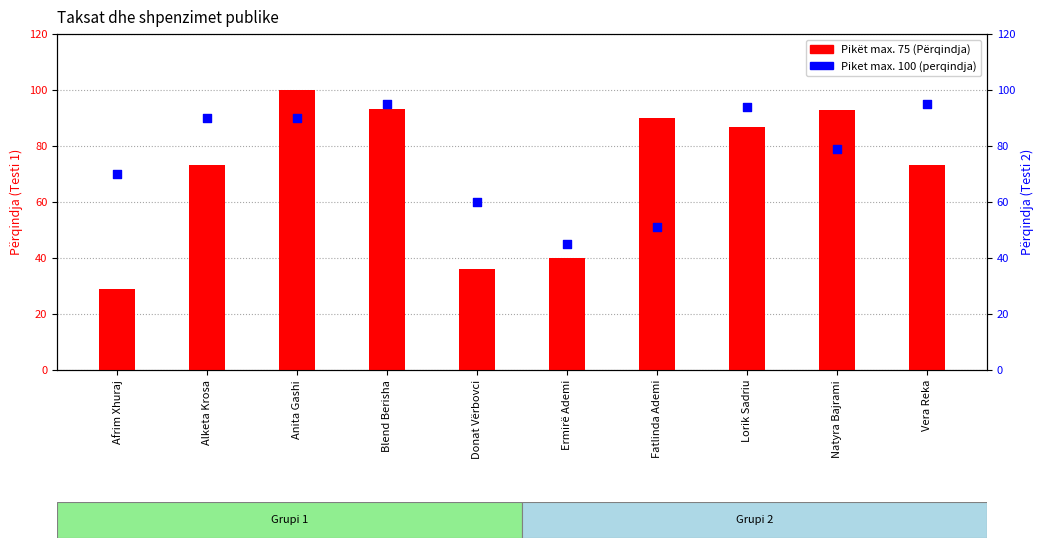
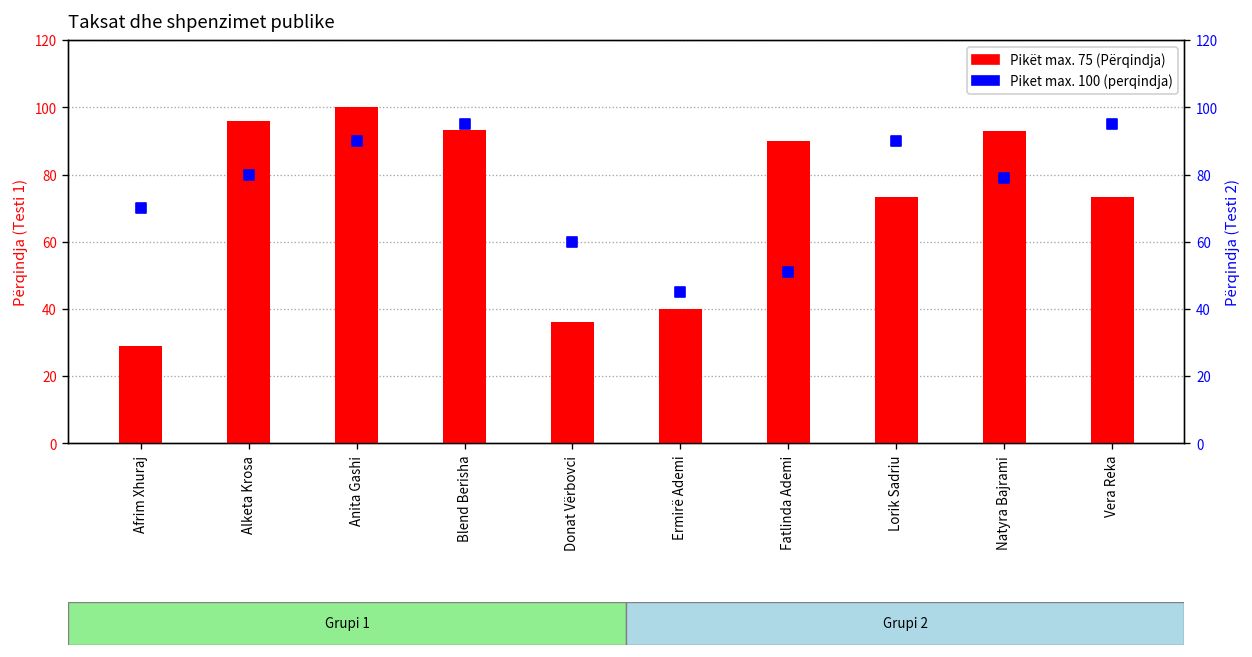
Pikët max. 75 (Përqindja), Alketa Krosa: 73 -> 96
Pikët max. 75 (Përqindja), Lorik Sadriu: 87 -> 73
Piket max. 100 (perqindja), Alketa Krosa: 90 -> 80
Piket max. 100 (perqindja), Lorik Sadriu: 94 -> 90
